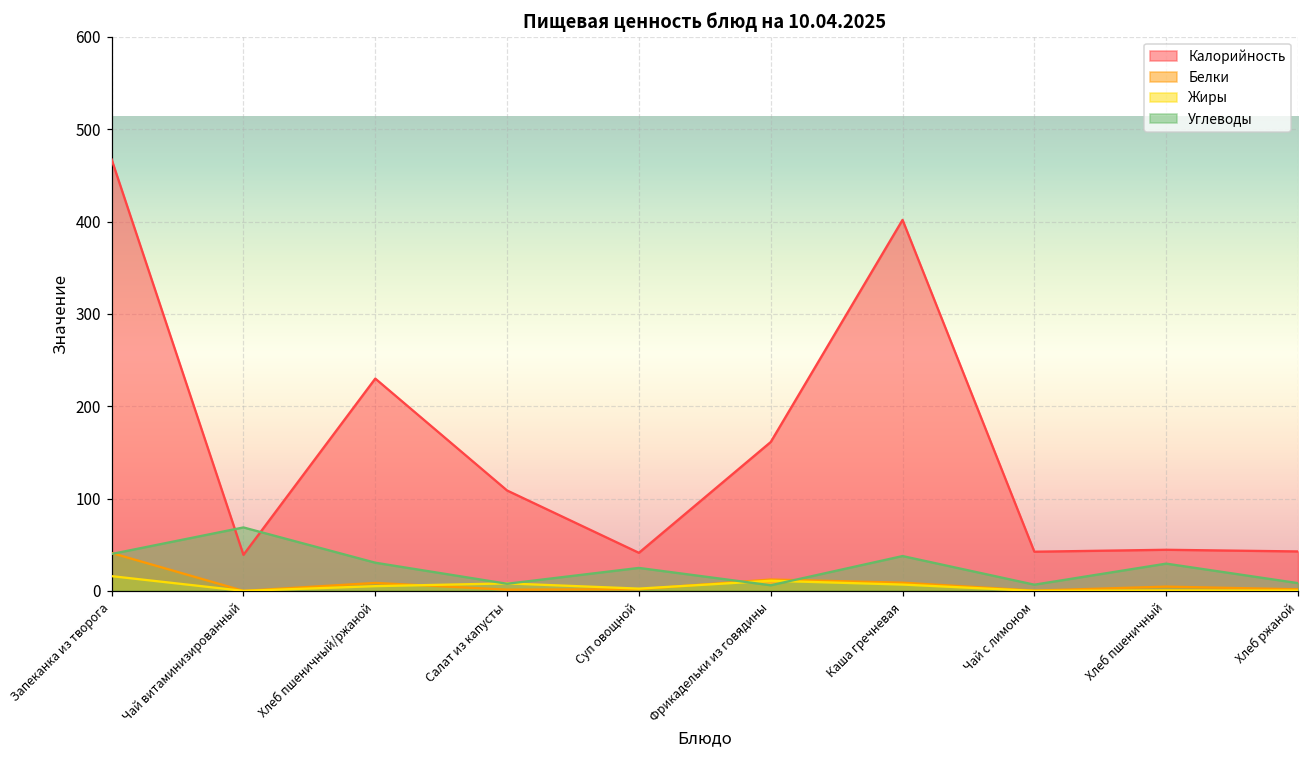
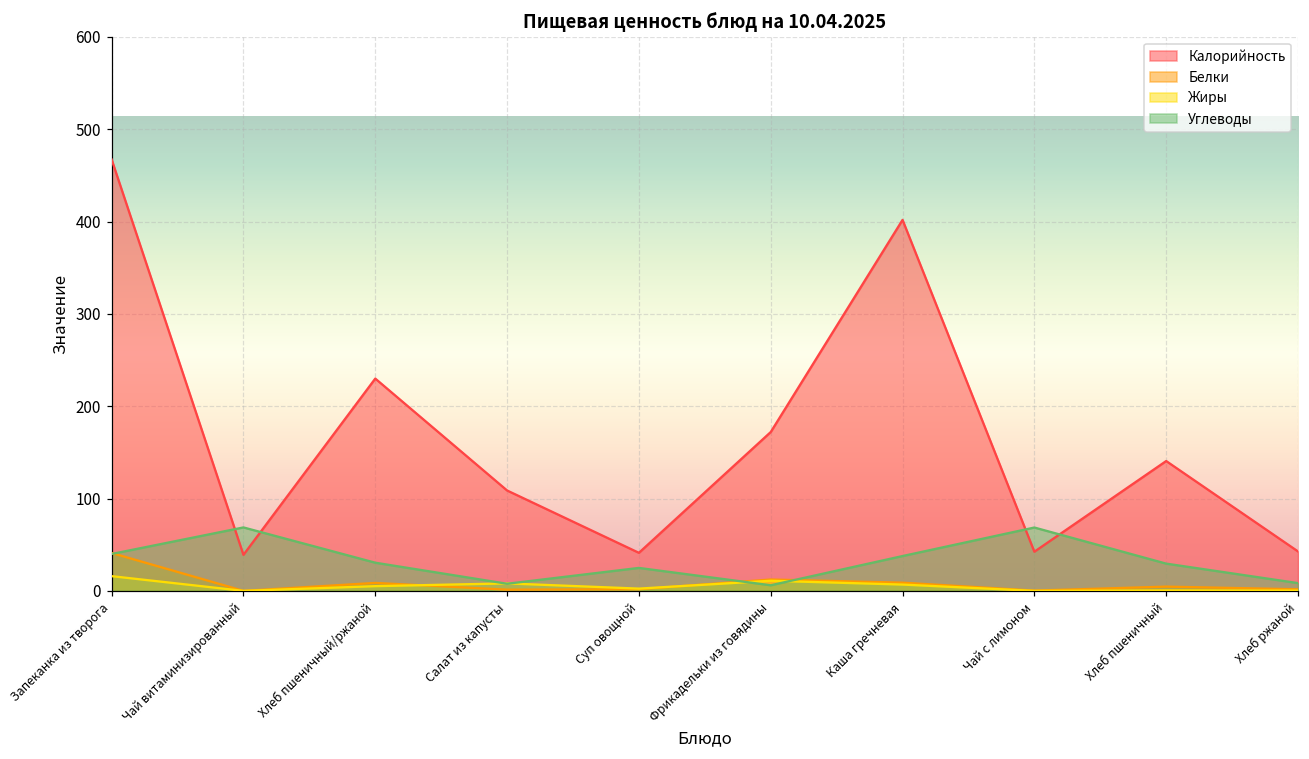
Калорийность, Фрикадельки из говядины: 160 -> 170
Углеводы, Чай с лимоном: 10 -> 70
Калорийность, Хлеб пшеничный: 40 -> 140
